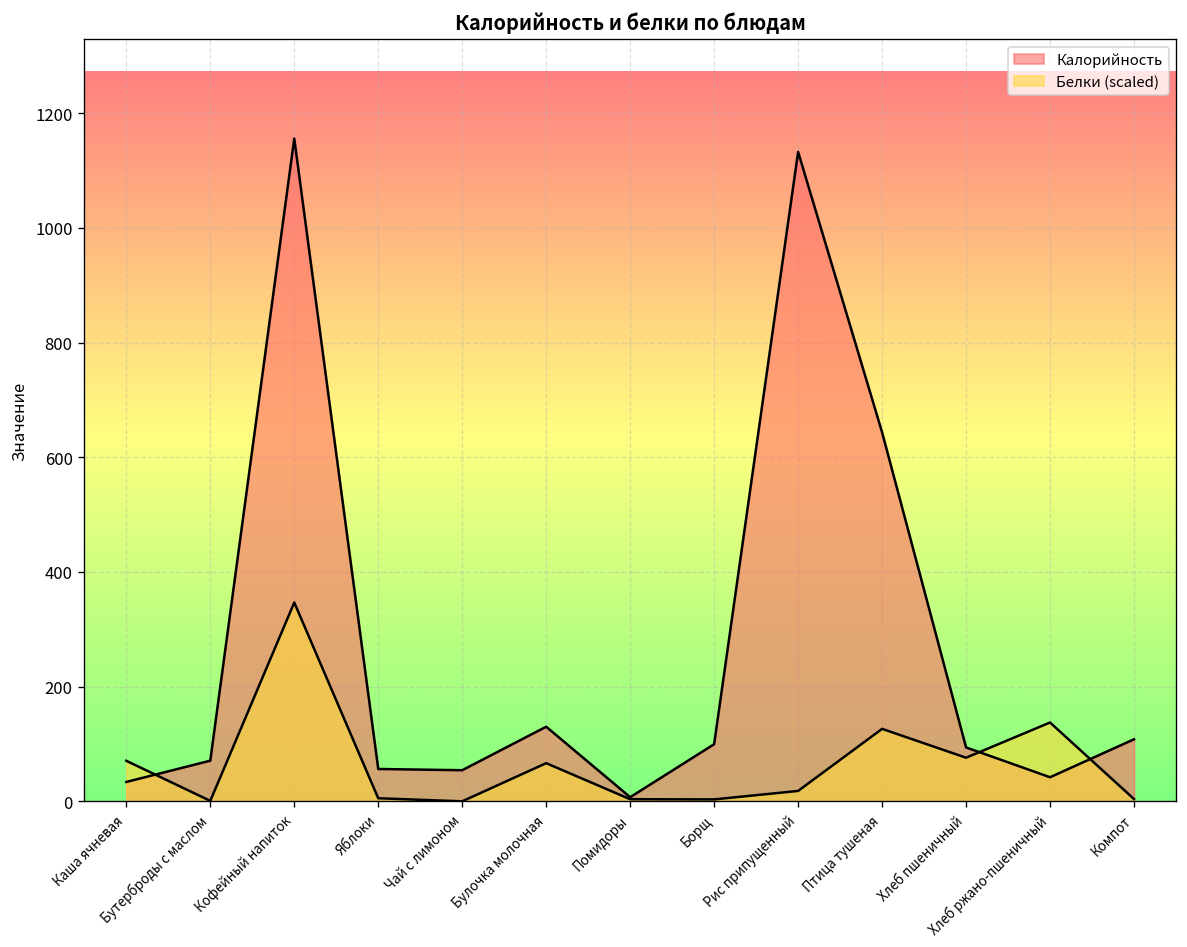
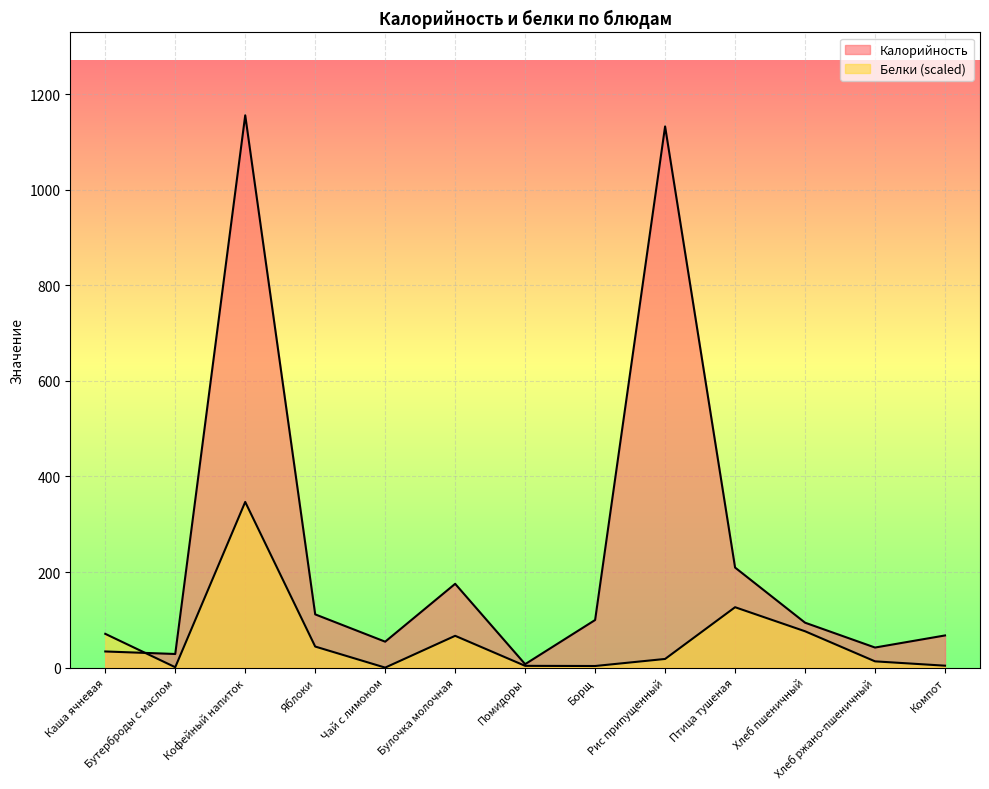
Калорийность, Бутерброды с маслом: 70 -> 30
Калорийность, Яблоки: 60 -> 110
Белки (scaled), Яблоки: 10 -> 40
Калорийность, Булочка молочная: 130 -> 180
Калорийность, Птица тушеная: 640 -> 210
Белки (scaled), Хлеб ржано-пшеничный: 140 -> 10
Калорийность, Компот: 110 -> 70
